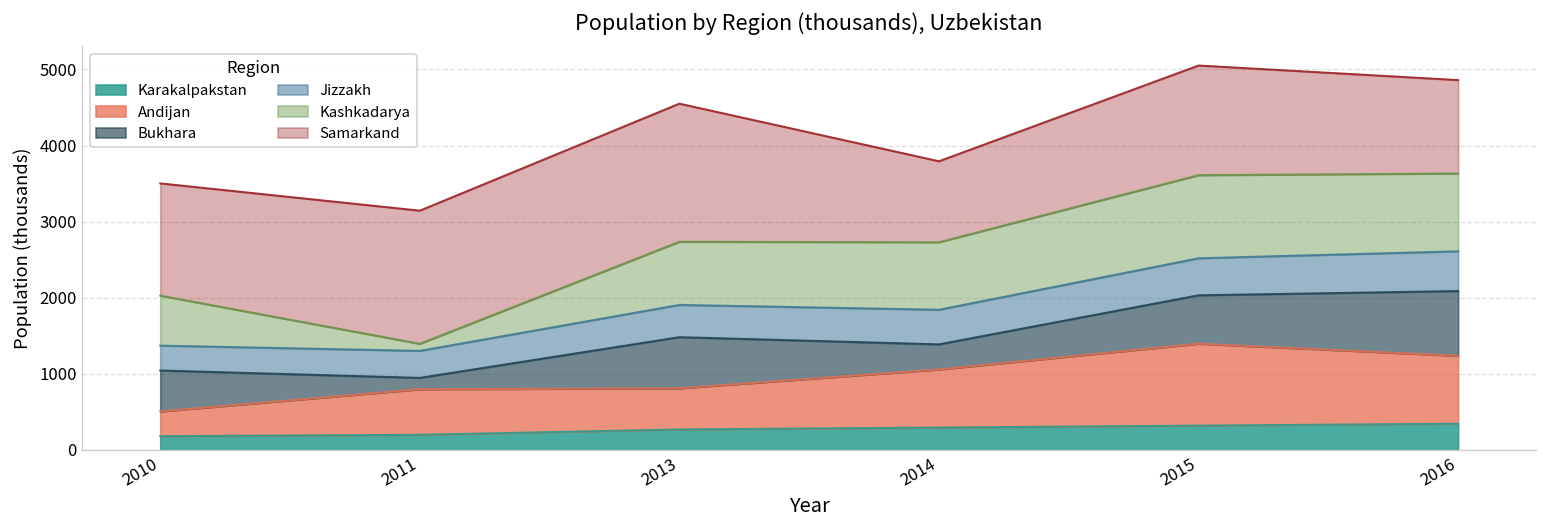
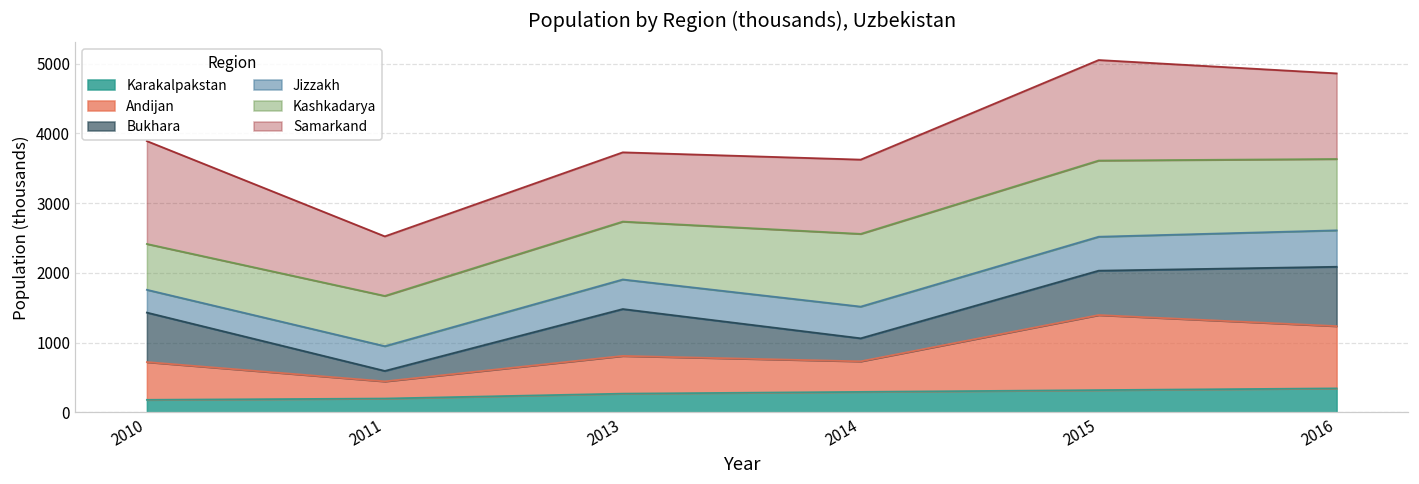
Andijan, 2010: 300 -> 500
Bukhara, 2010: 500 -> 700
Andijan, 2011: 600 -> 200
Kashkadarya, 2011: 100 -> 700
Samarkand, 2011: 1700 -> 900
Samarkand, 2013: 1800 -> 1000
Andijan, 2014: 800 -> 400
Kashkadarya, 2014: 900 -> 1000
